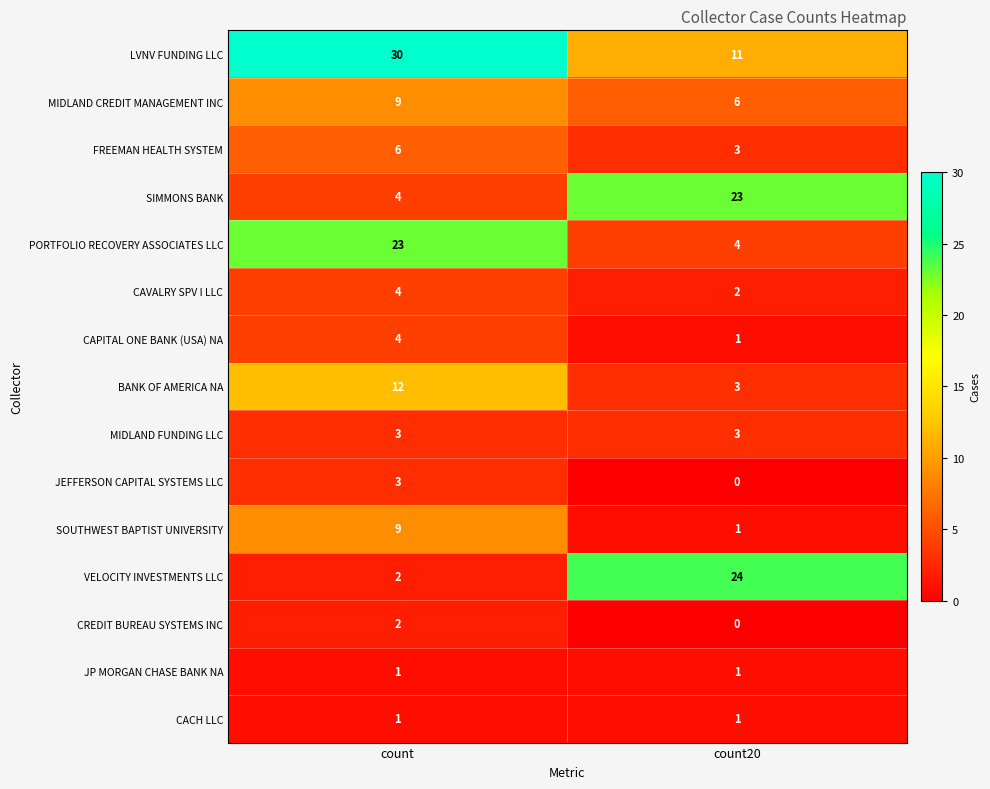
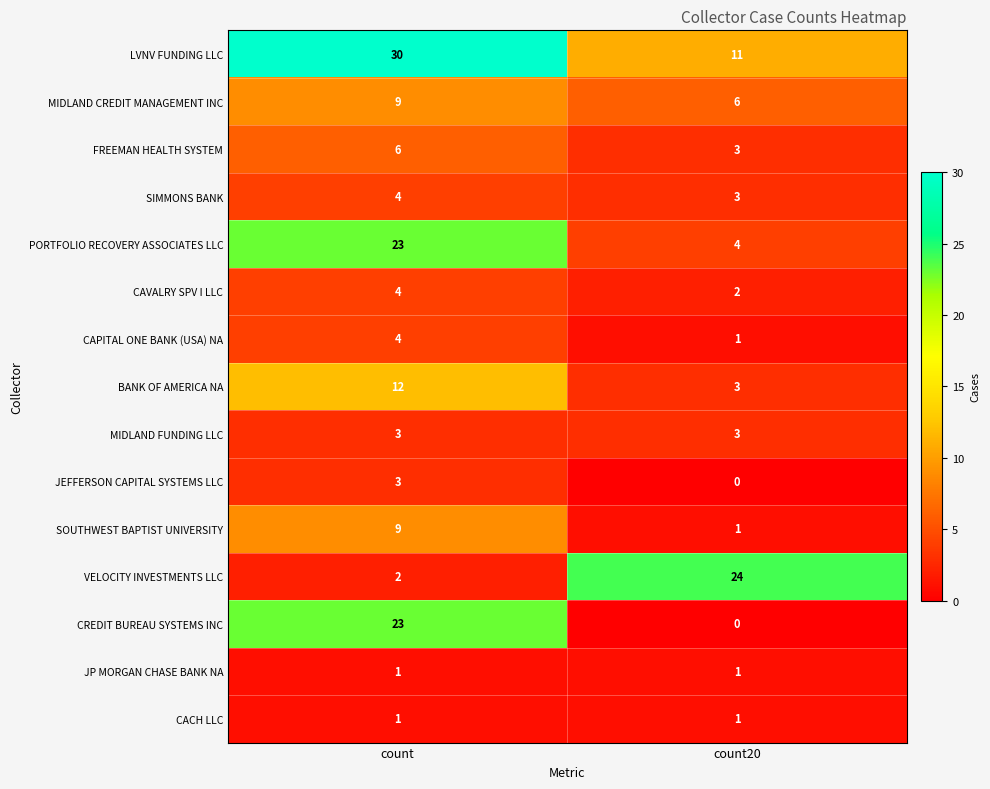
SIMMONS BANK, count20: 23 -> 3
CREDIT BUREAU SYSTEMS INC, count: 2 -> 23
